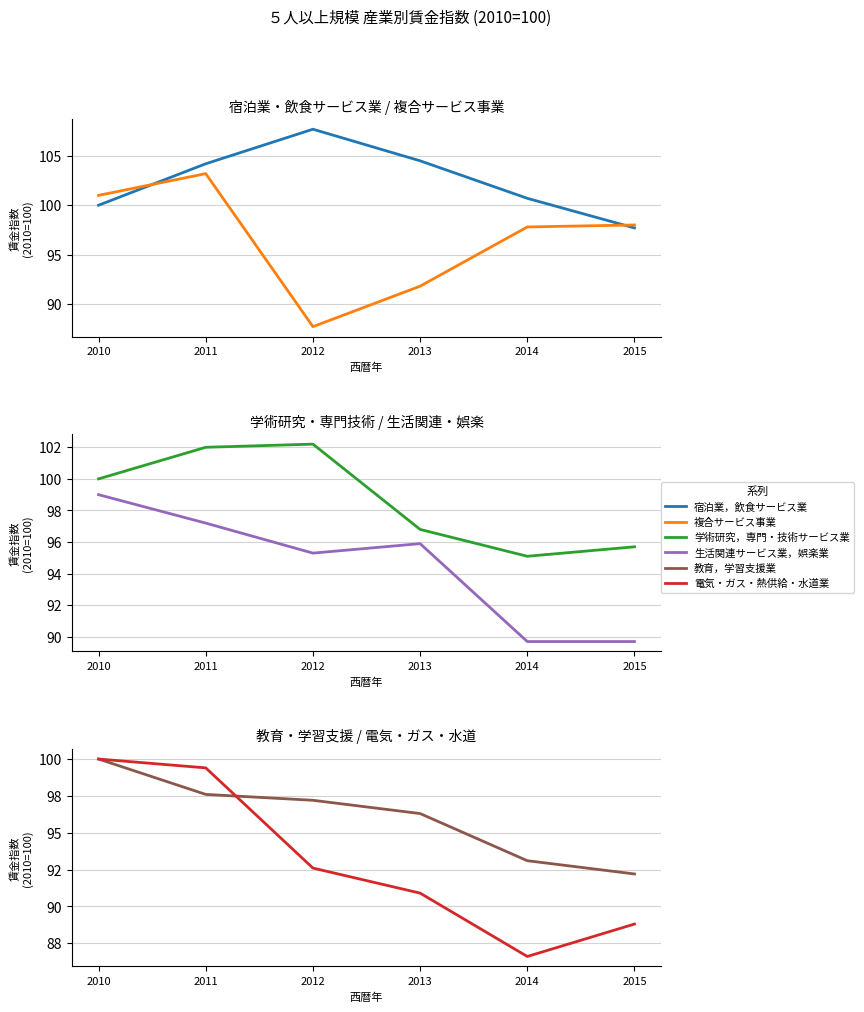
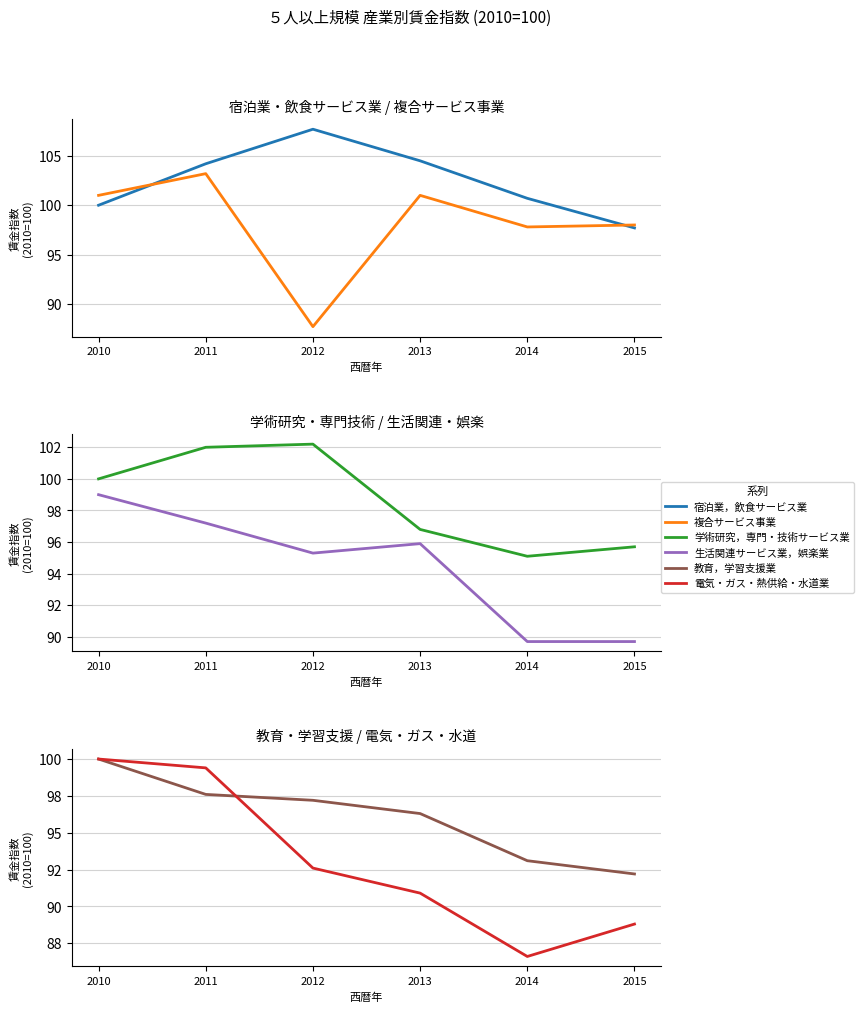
宿泊業・飲食サービス業 / 複合サービス事業, 複合サービス事業, 2013: 92 -> 101
